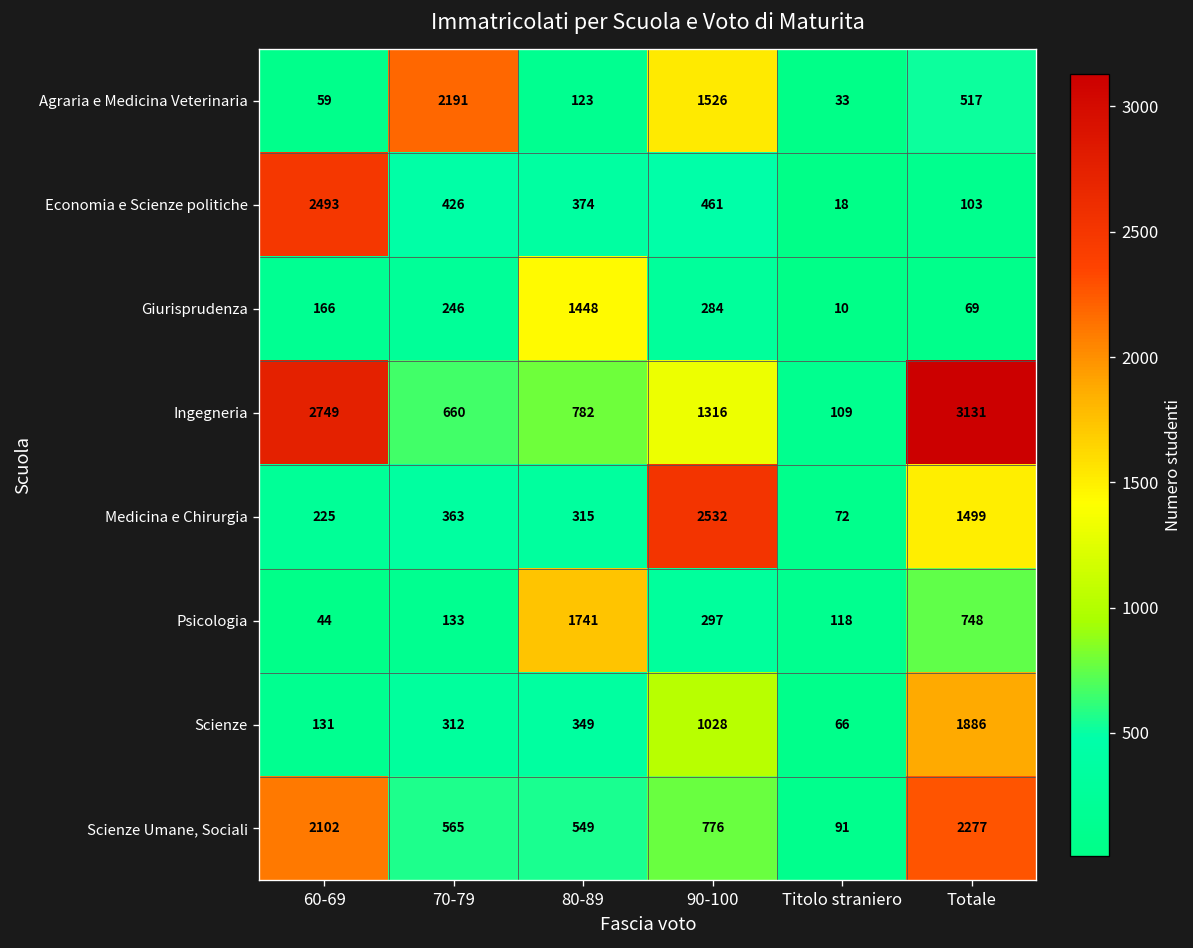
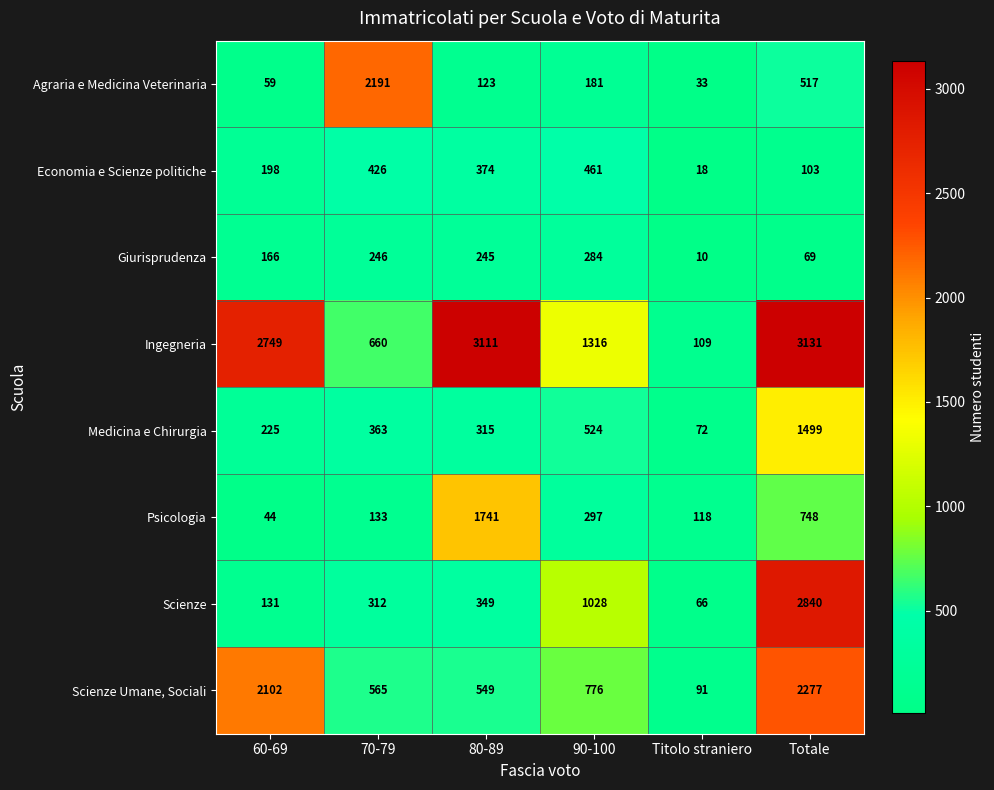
Agraria e Medicina Veterinaria, 90-100: 1526 -> 181
Economia e Scienze politiche, 60-69: 2493 -> 198
Giurisprudenza, 80-89: 1448 -> 245
Ingegneria, 80-89: 782 -> 3111
Medicina e Chirurgia, 90-100: 2532 -> 524
Scienze, Totale: 1886 -> 2840
